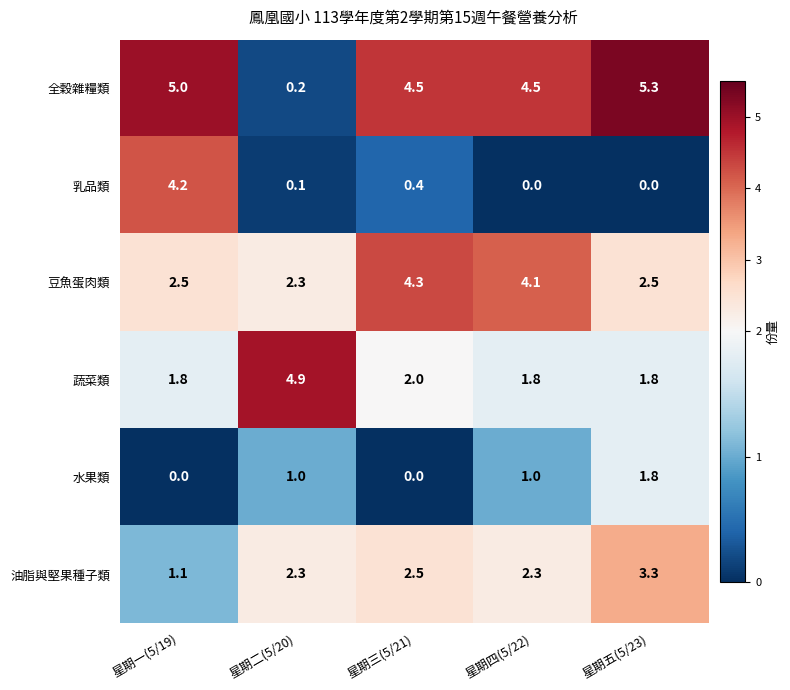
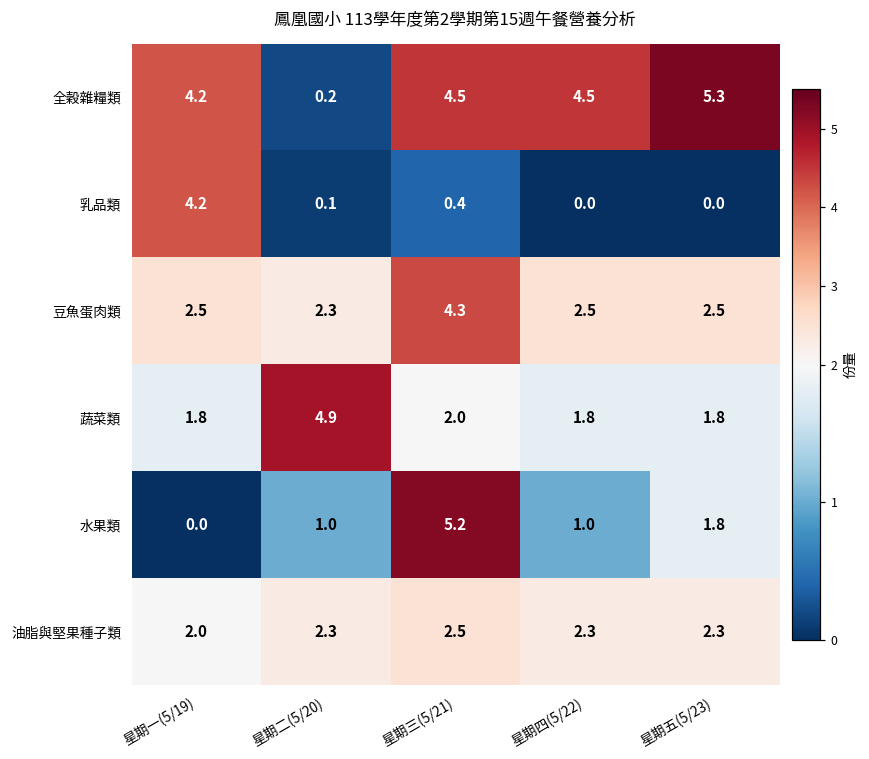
全穀雜糧類, 星期一(5/19): 5.0 -> 4.2
豆魚蛋肉類, 星期四(5/22): 4.1 -> 2.5
水果類, 星期三(5/21): 0.0 -> 5.2
油脂與堅果種子類, 星期一(5/19): 1.1 -> 2.0
油脂與堅果種子類, 星期五(5/23): 3.3 -> 2.3
